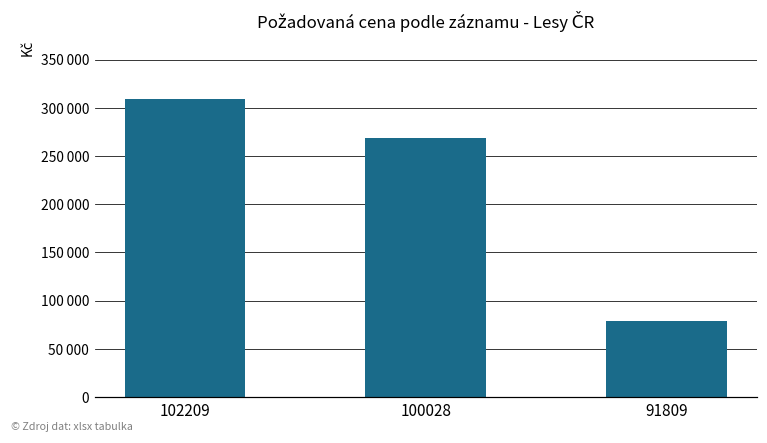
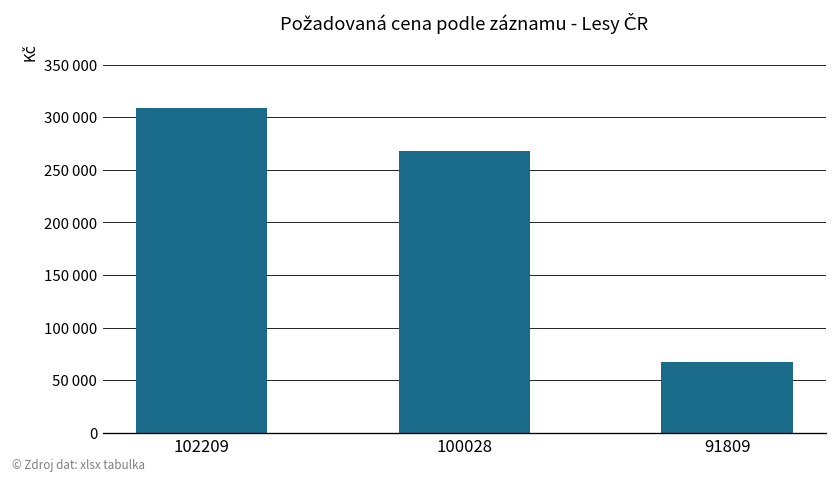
91809: 80000 -> 70000
